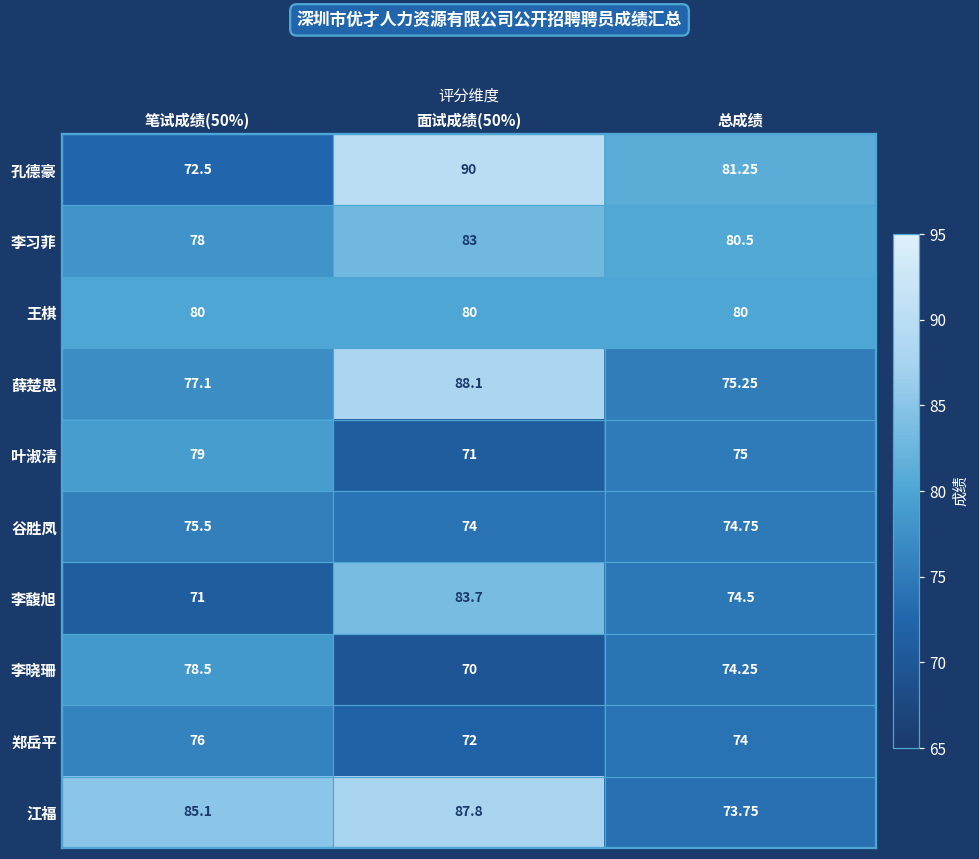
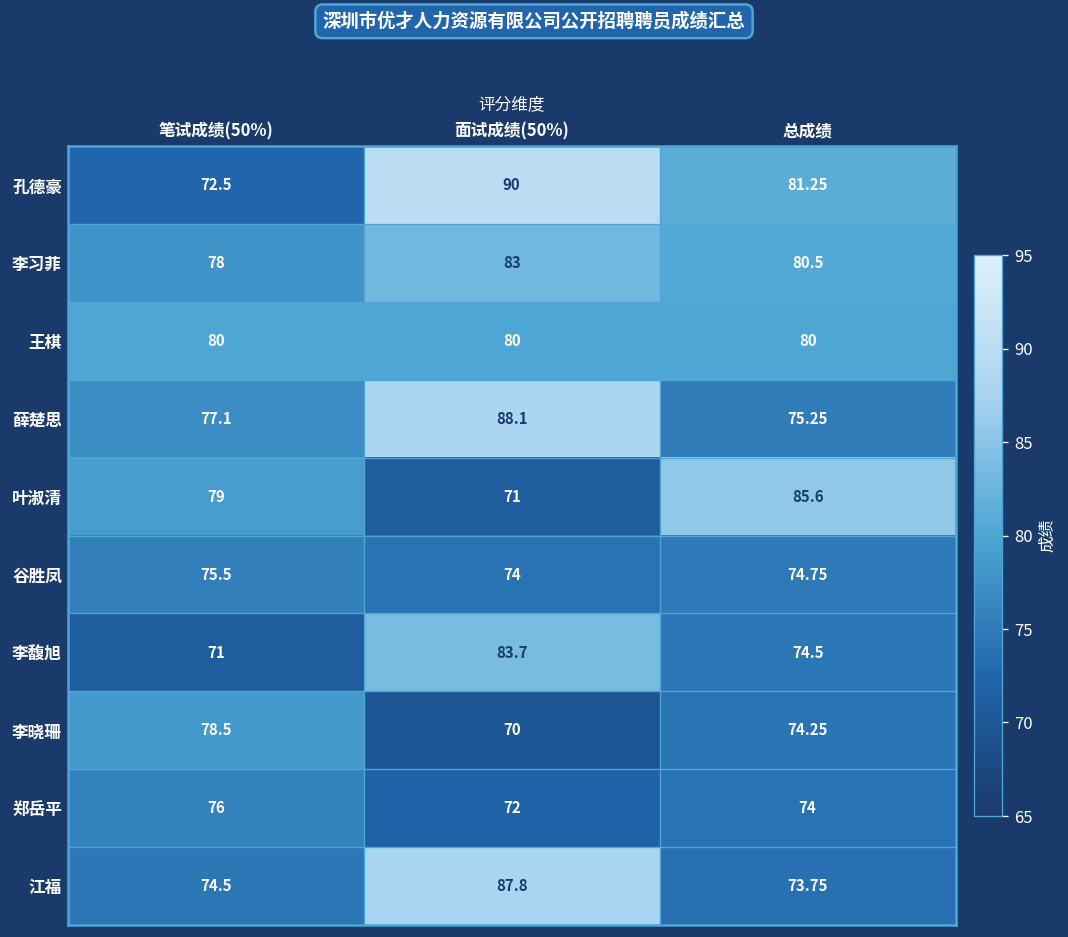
叶淑清, 总成绩: 75 -> 85.6
江福, 笔试成绩(50%): 85.1 -> 74.5
